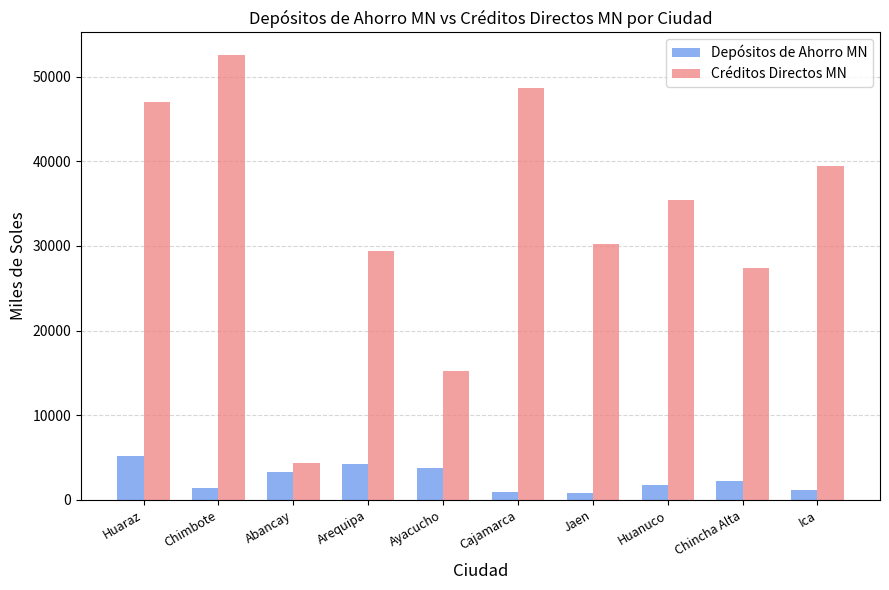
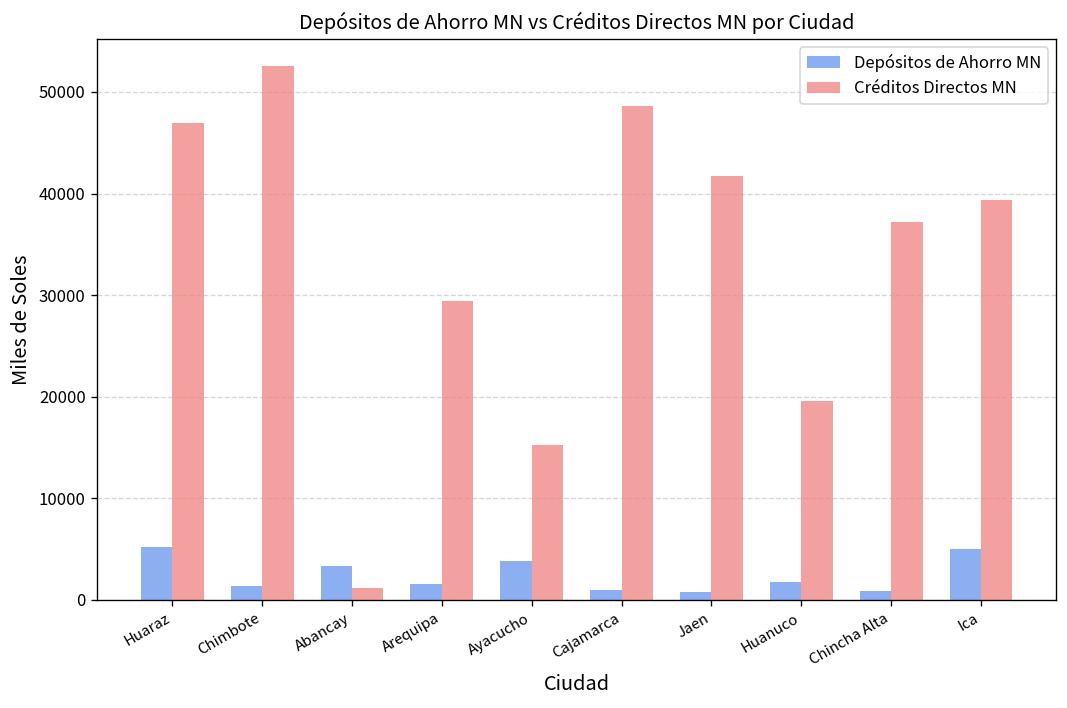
Créditos Directos MN, Abancay: 4000 -> 1000
Depósitos de Ahorro MN, Arequipa: 4000 -> 2000
Créditos Directos MN, Jaen: 30000 -> 42000
Créditos Directos MN, Huanuco: 35000 -> 20000
Depósitos de Ahorro MN, Chincha Alta: 2000 -> 1000
Créditos Directos MN, Chincha Alta: 27000 -> 37000
Depósitos de Ahorro MN, Ica: 1000 -> 5000
